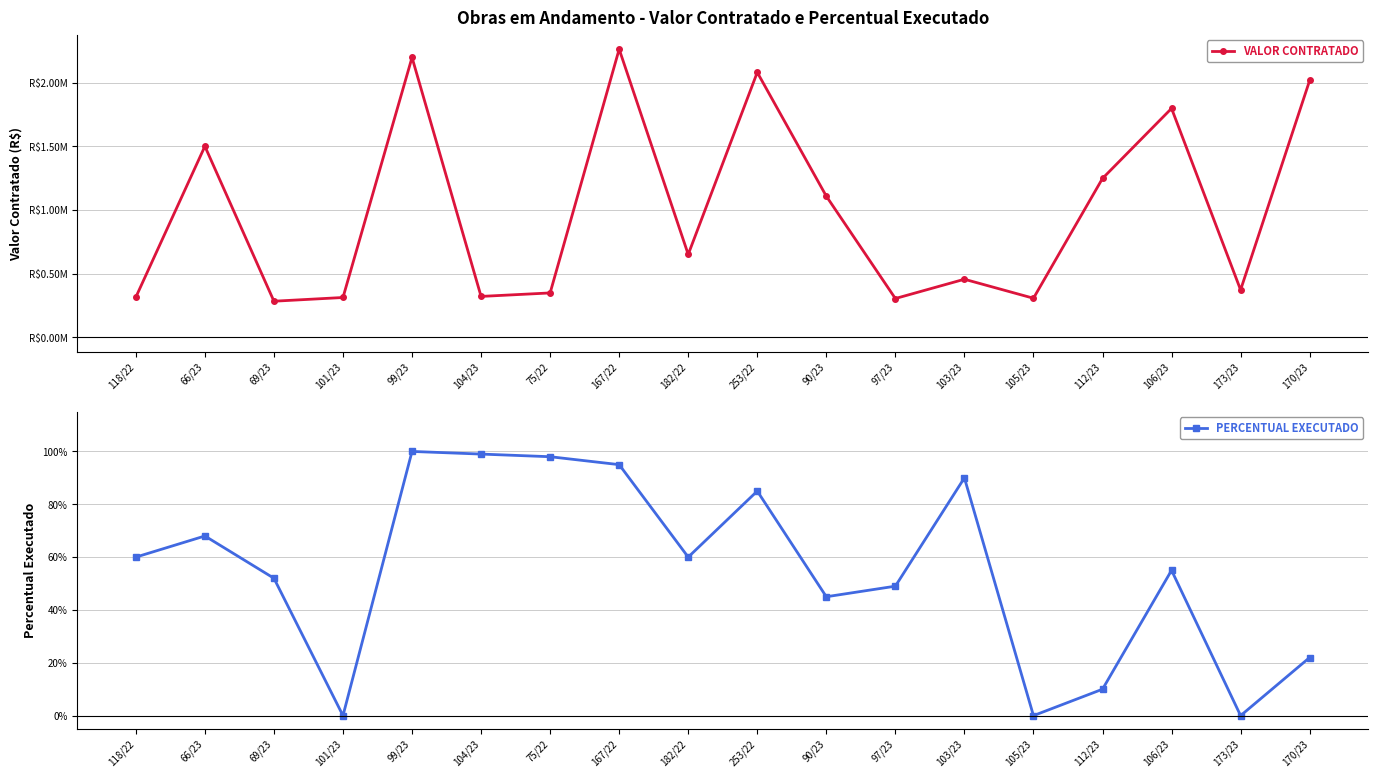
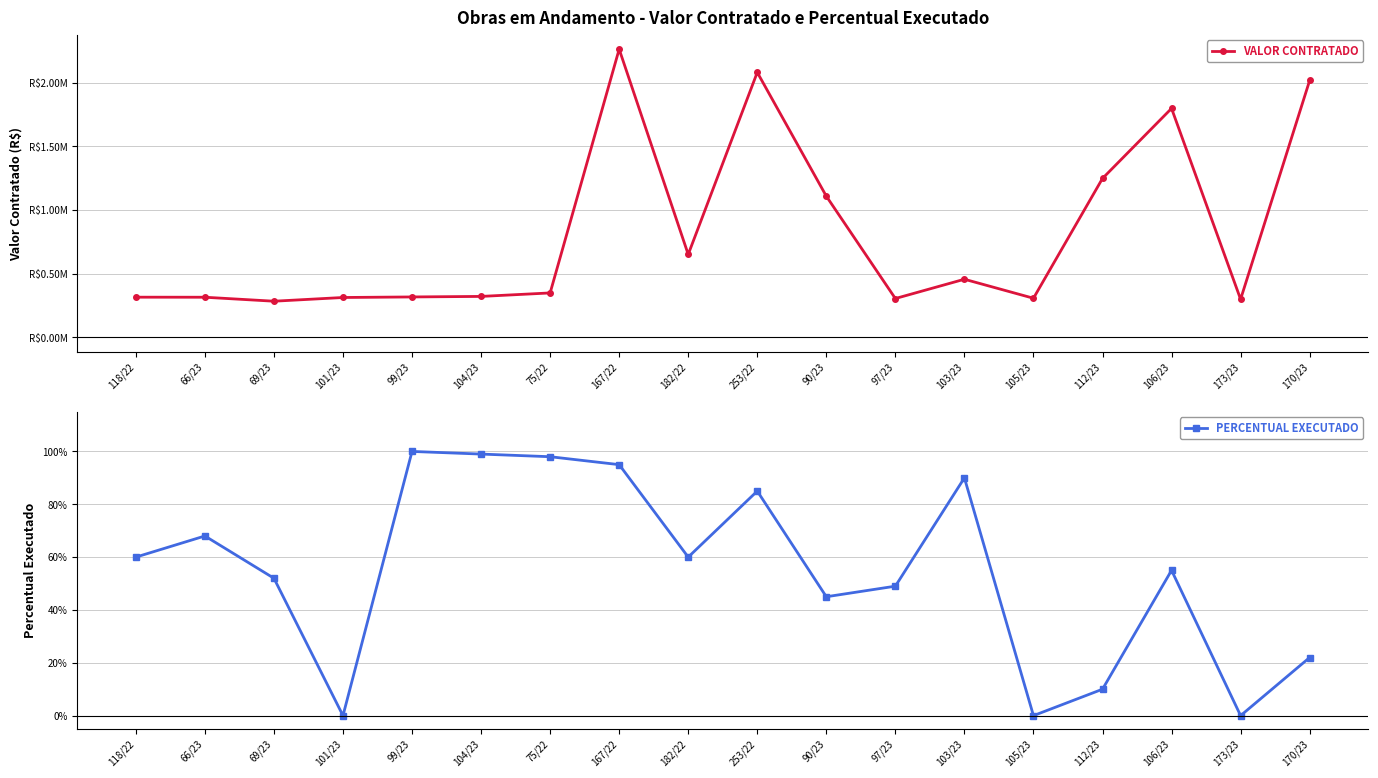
Obras em Andamento - Valor Contratado e Percentual Executado, 66/23: R$1500000 -> R$320000
Obras em Andamento - Valor Contratado e Percentual Executado, 99/23: R$2200000 -> R$320000
Obras em Andamento - Valor Contratado e Percentual Executado, 173/23: R$370000 -> R$300000
